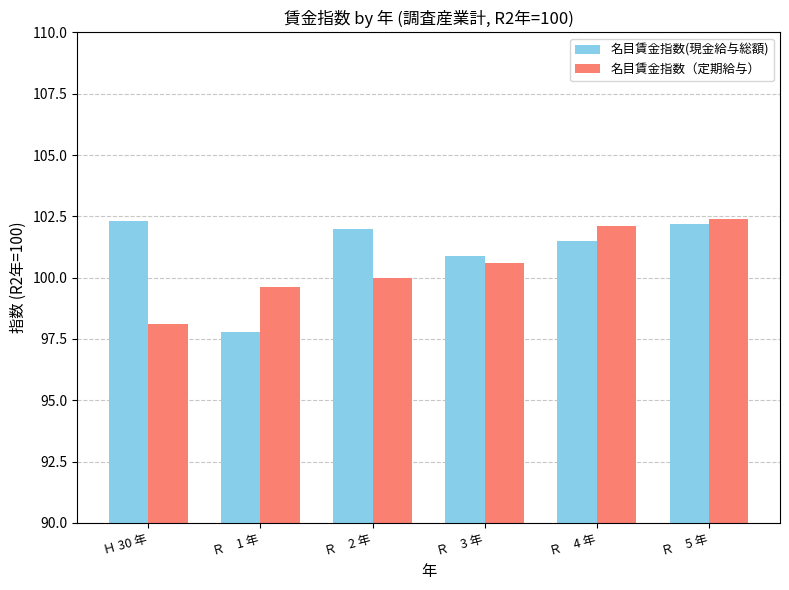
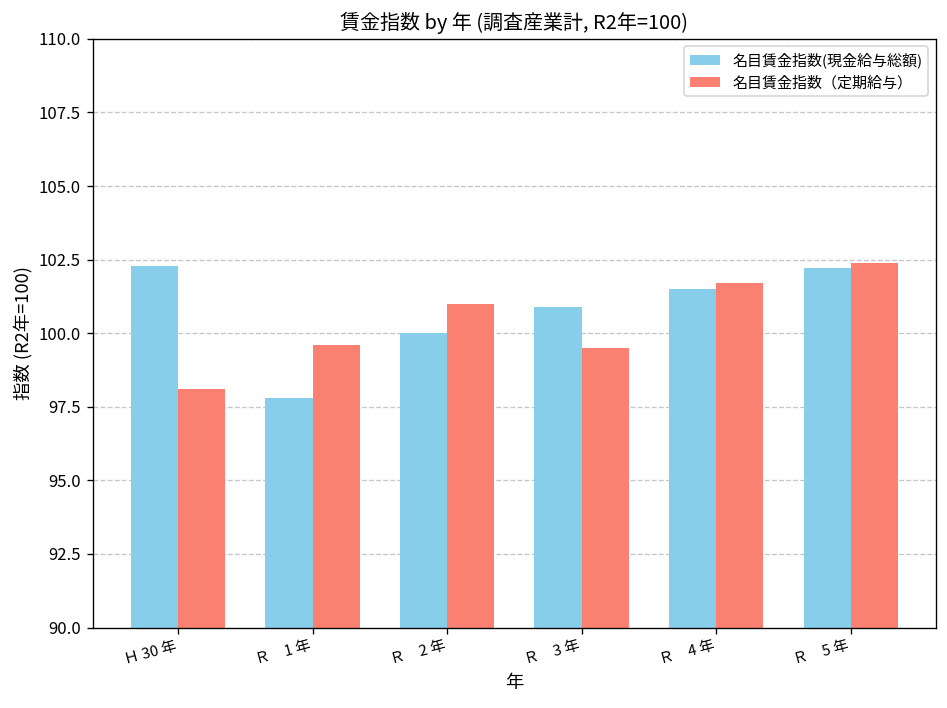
名目賃金指数(現金給与総額), Ｒ 2 年: 102 -> 100
名目賃金指数（定期給与）, Ｒ 2 年: 100 -> 101
名目賃金指数（定期給与）, Ｒ 3 年: 100.6 -> 99.5
名目賃金指数（定期給与）, Ｒ 4 年: 102.1 -> 101.7
